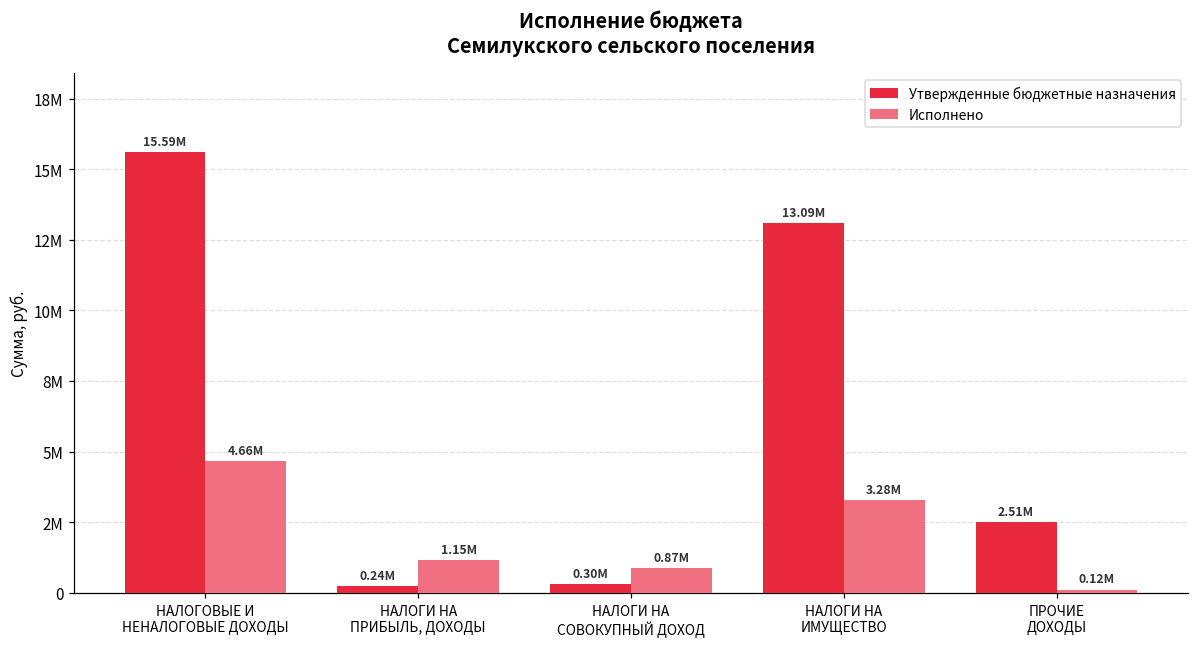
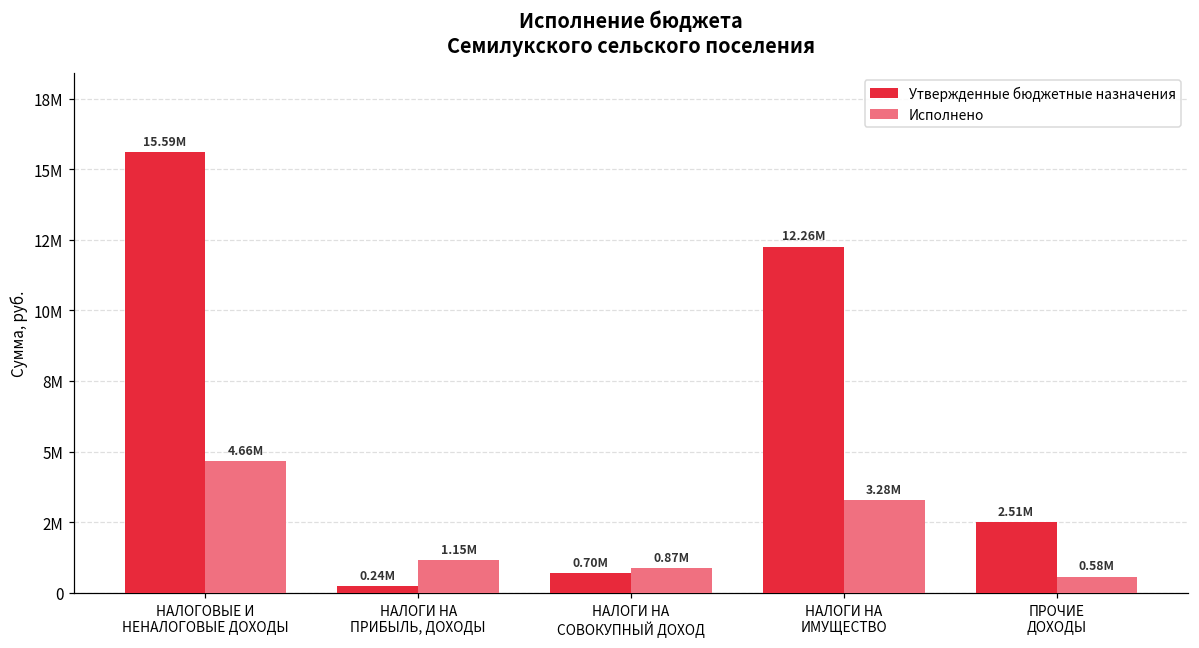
Утвержденные бюджетные назначения, НАЛОГИ НА СОВОКУПНЫЙ ДОХОД: 0.30М -> 0.70М
Утвержденные бюджетные назначения, НАЛОГИ НА ИМУЩЕСТВО: 13.09М -> 12.26М
Исполнено, ПРОЧИЕ ДОХОДЫ: 0.12М -> 0.58М
